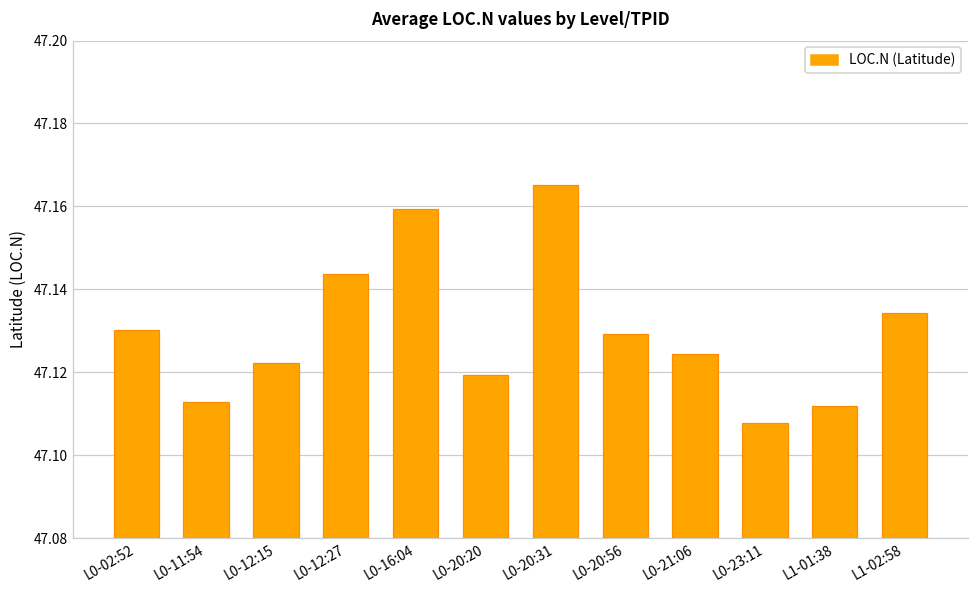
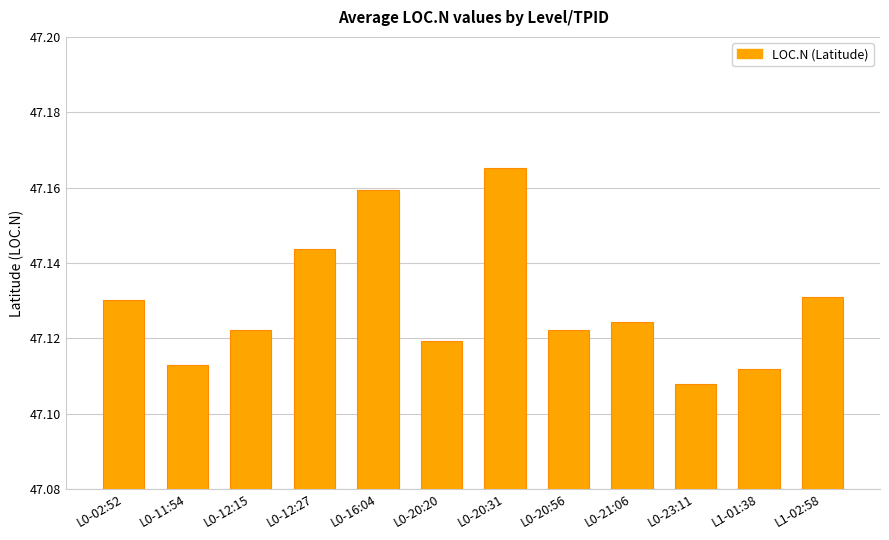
L0-20:56: 47.129 -> 47.122
L1-02:58: 47.134 -> 47.131
